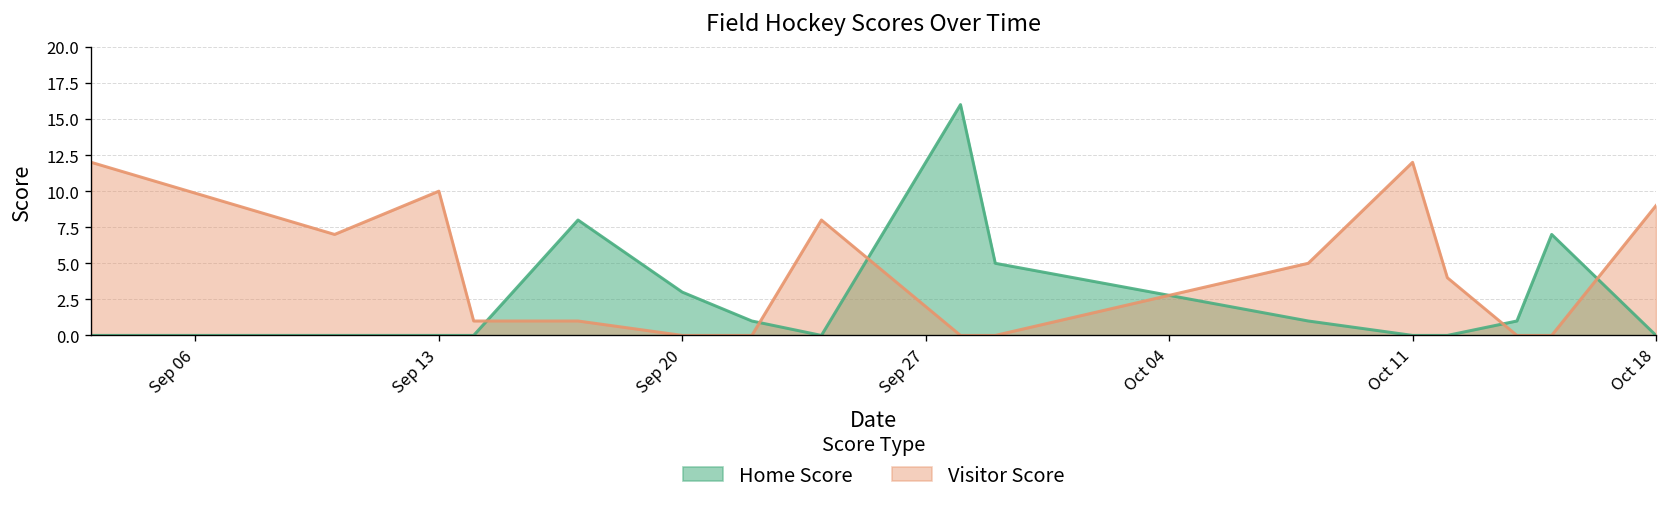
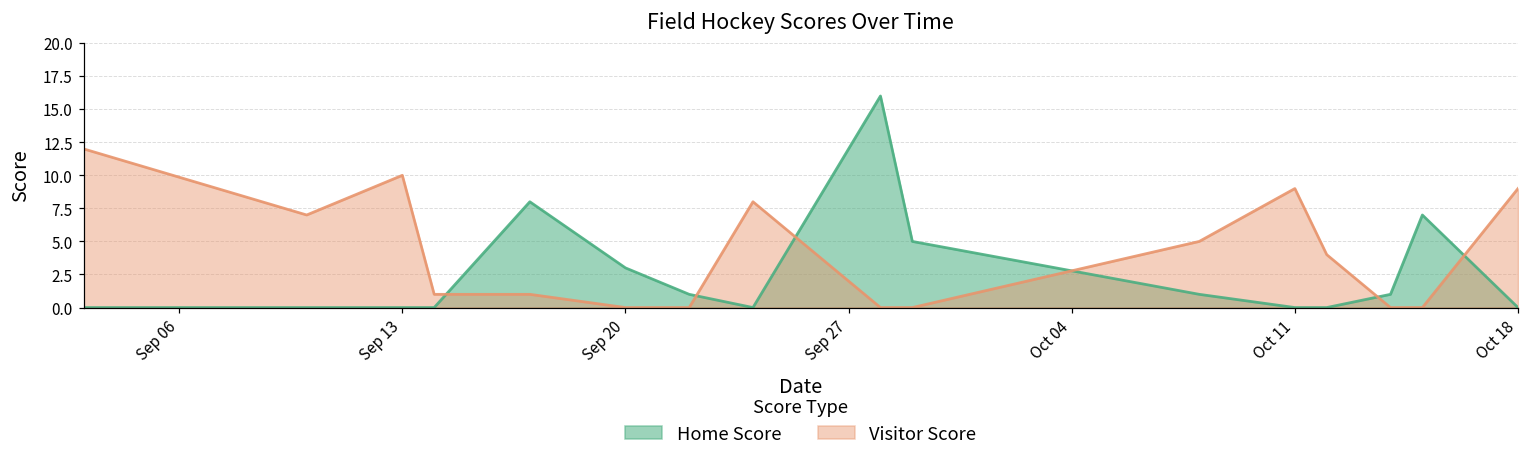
Visitor Score, Oct 11: 12 -> 9
